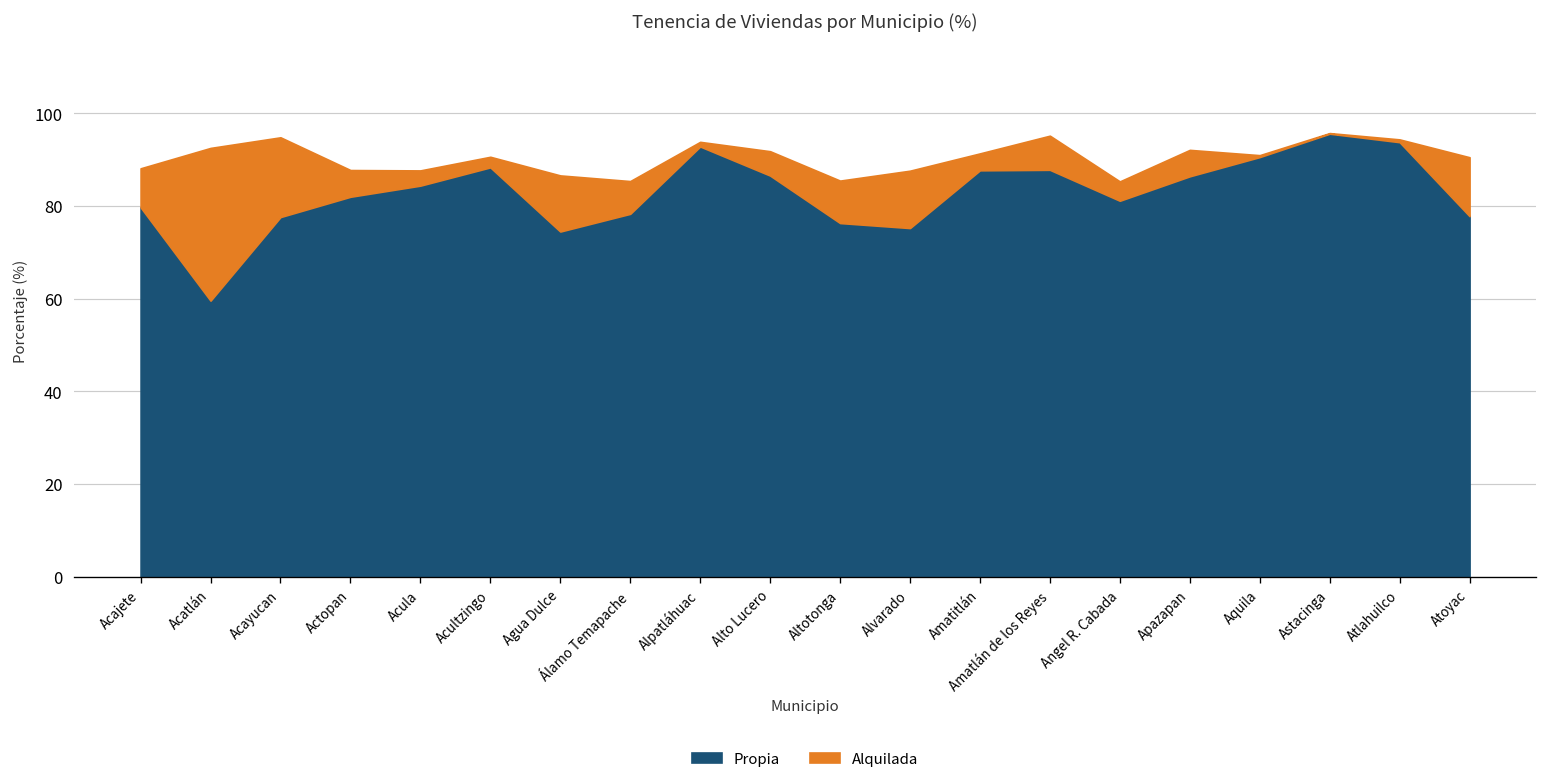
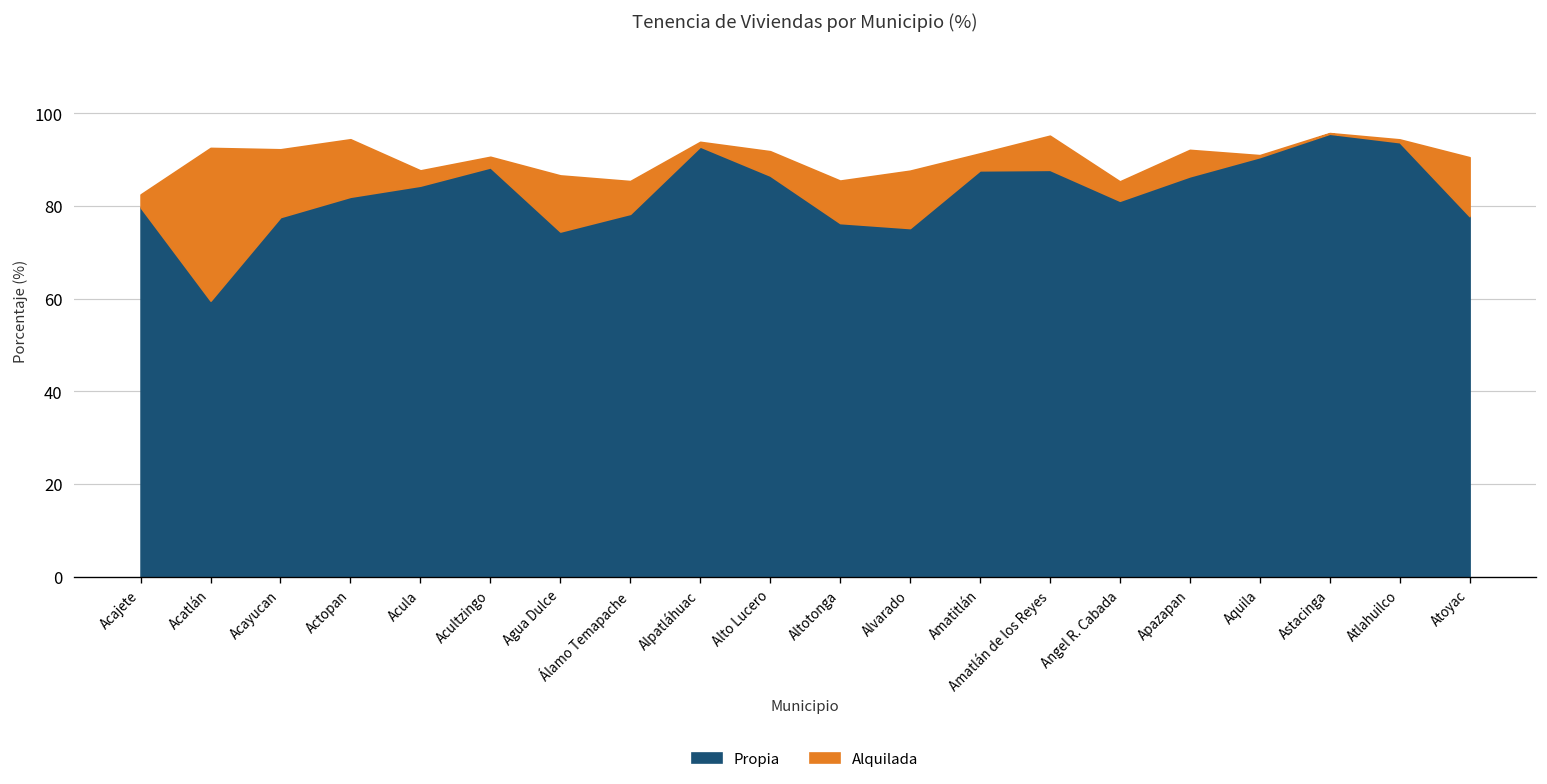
Alquilada, Acajete: 8 -> 3
Alquilada, Acayucan: 17 -> 15
Alquilada, Actopan: 6 -> 12
